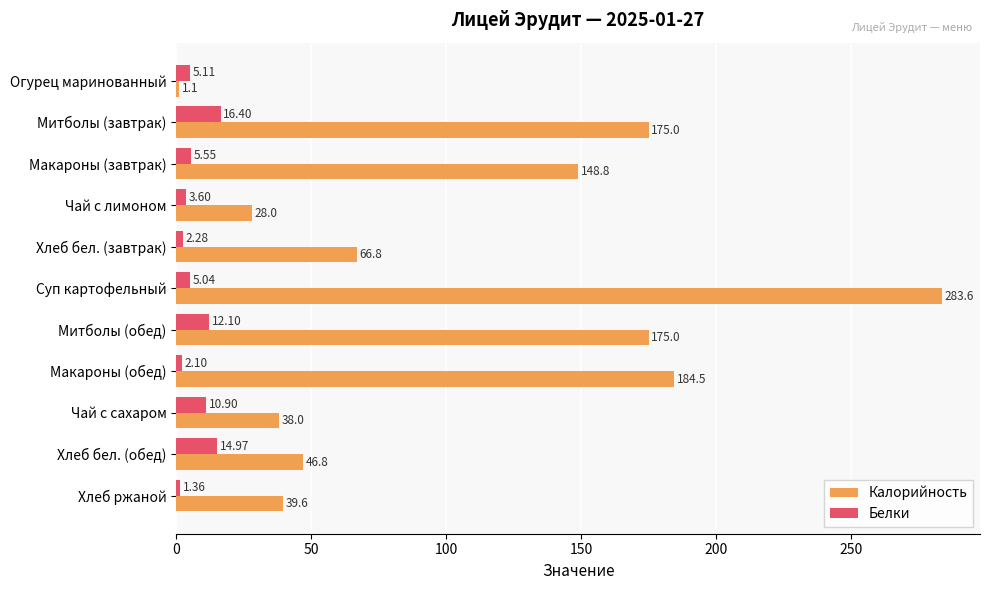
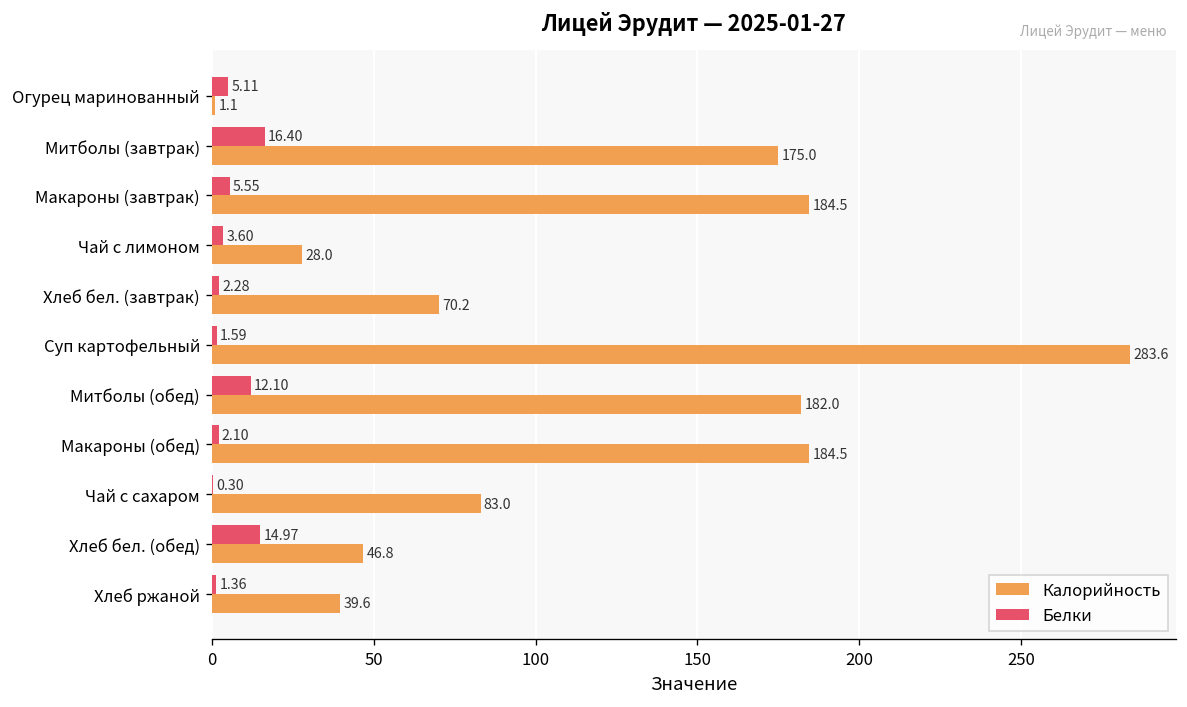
Калорийность, Макароны (завтрак): 148.8 -> 184.5
Калорийность, Хлеб бел. (завтрак): 66.8 -> 70.2
Белки, Суп картофельный: 5.04 -> 1.59
Калорийность, Митболы (обед): 175.0 -> 182.0
Белки, Чай с сахаром: 10.90 -> 0.30
Калорийность, Чай с сахаром: 38.0 -> 83.0
